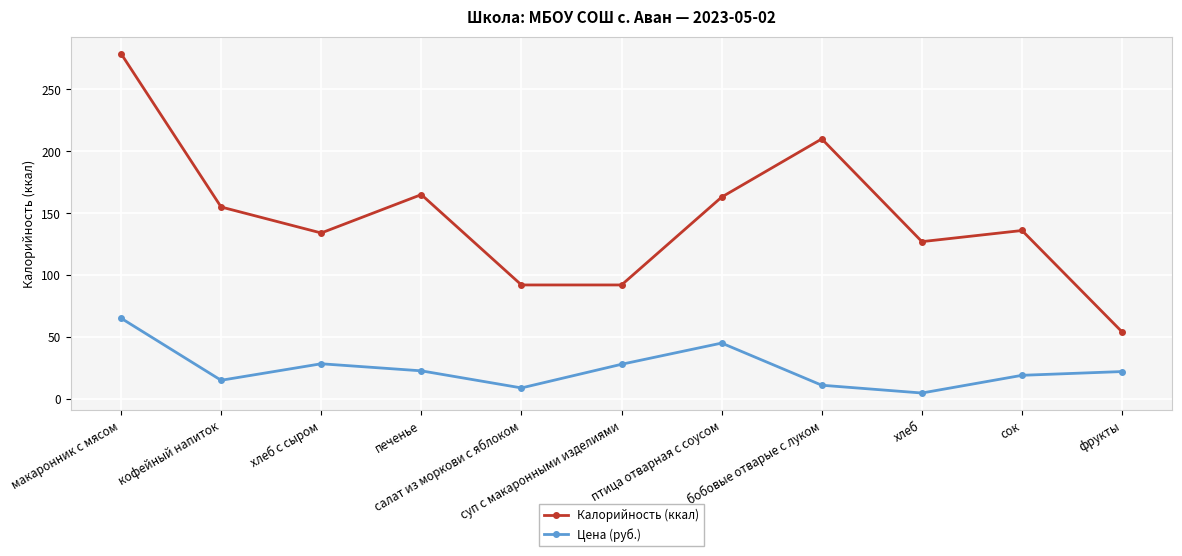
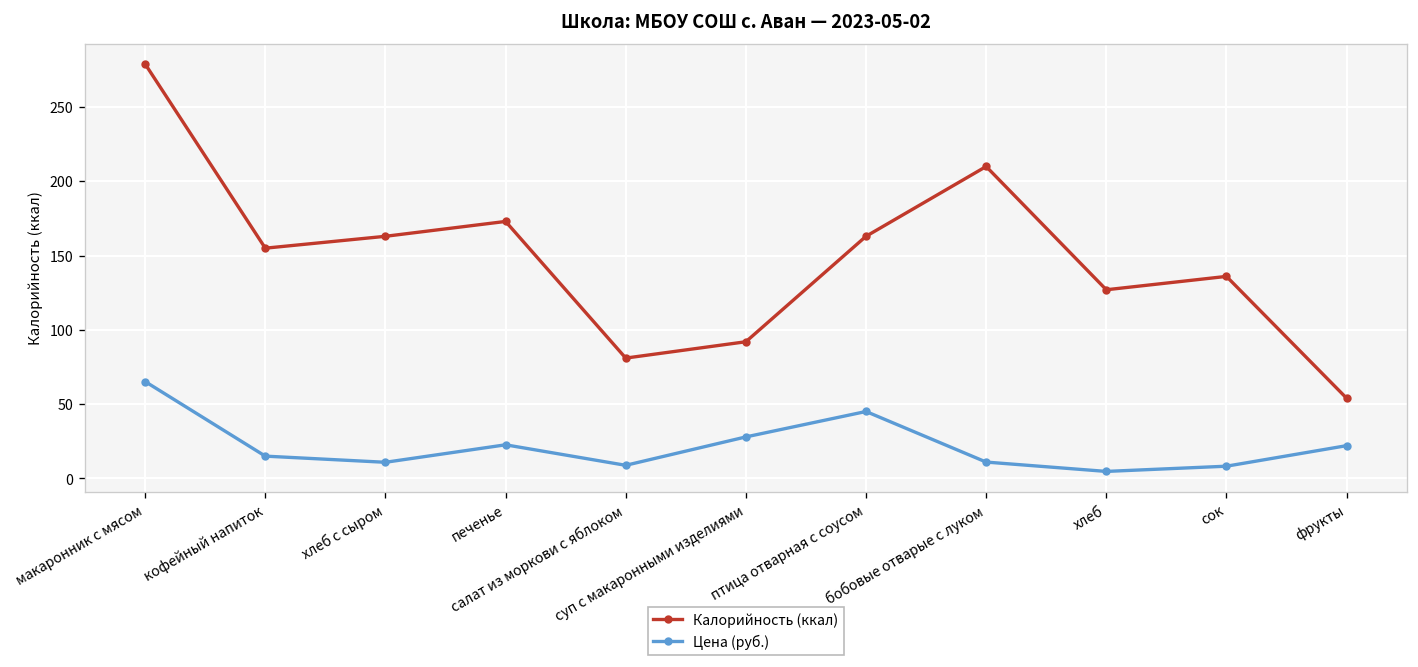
Калорийность (ккал), хлеб с сыром: 134 -> 163
Цена (руб.), хлеб с сыром: 28 -> 11
Калорийность (ккал), печенье: 165 -> 173
Калорийность (ккал), салат из моркови с яблоком: 92 -> 81
Цена (руб.), сок: 19 -> 8
